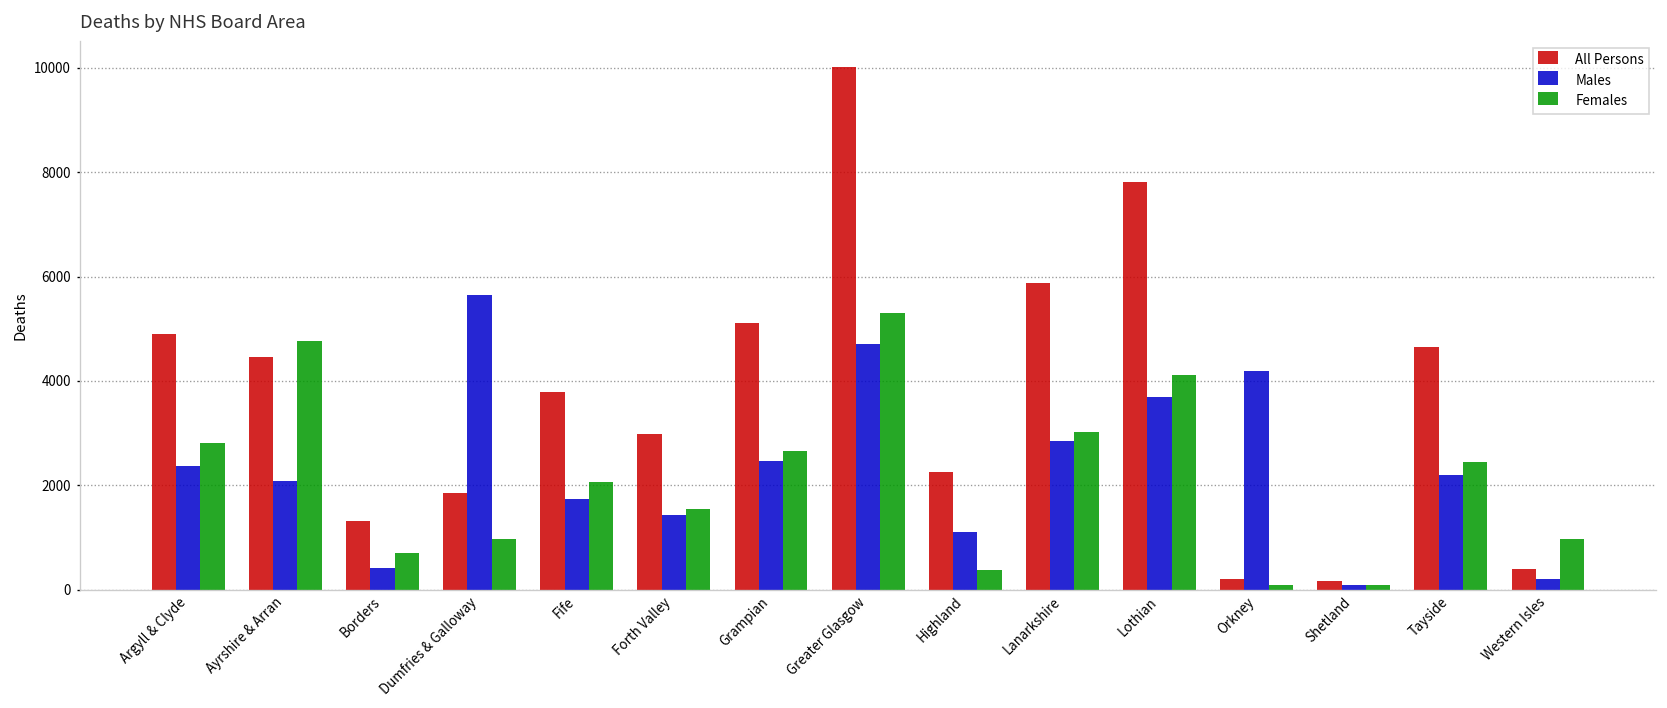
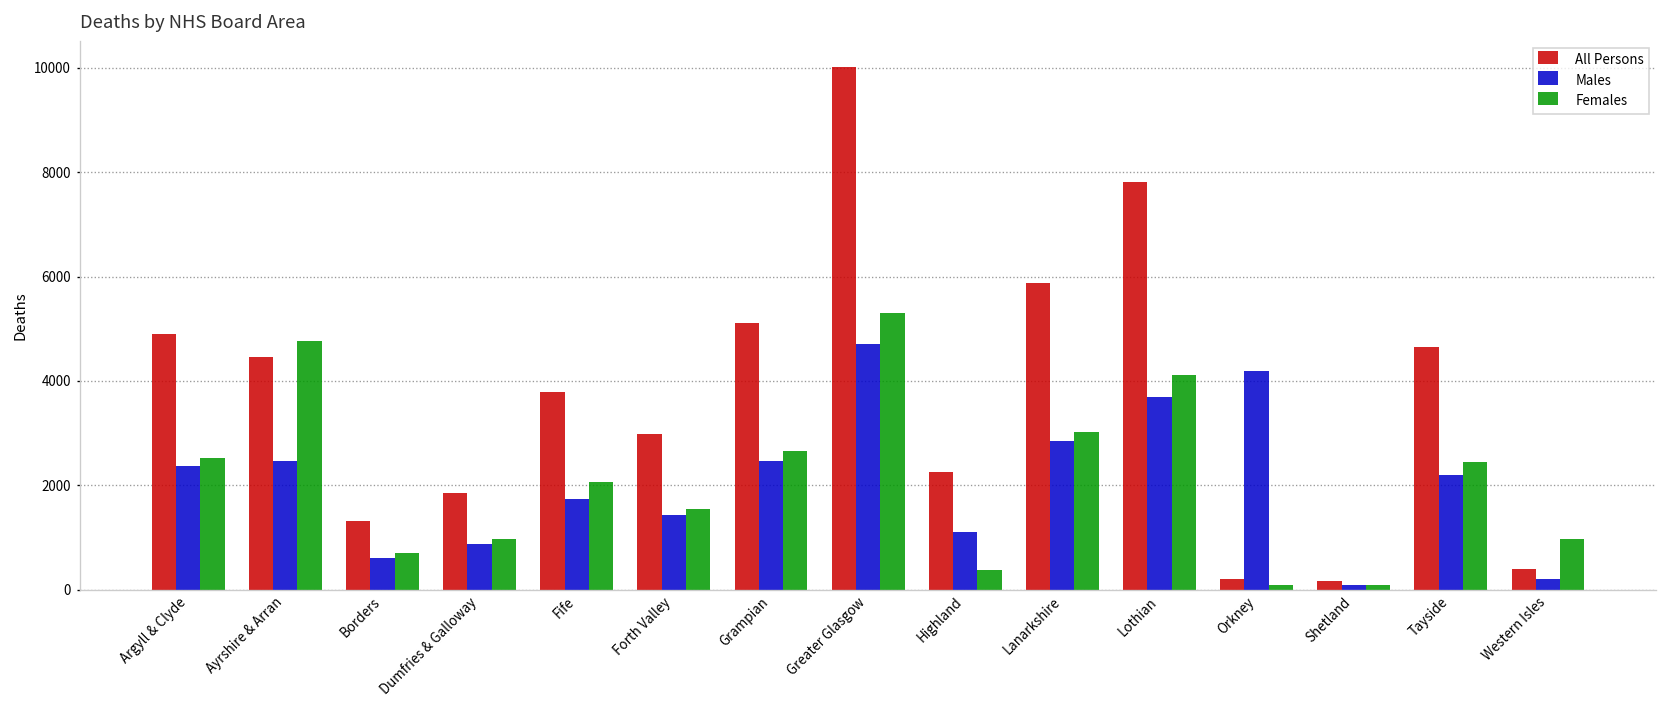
Females, Argyll & Clyde: 2800 -> 2500
Males, Ayrshire & Arran: 2100 -> 2500
Males, Borders: 400 -> 600
Males, Dumfries & Galloway: 5700 -> 900
